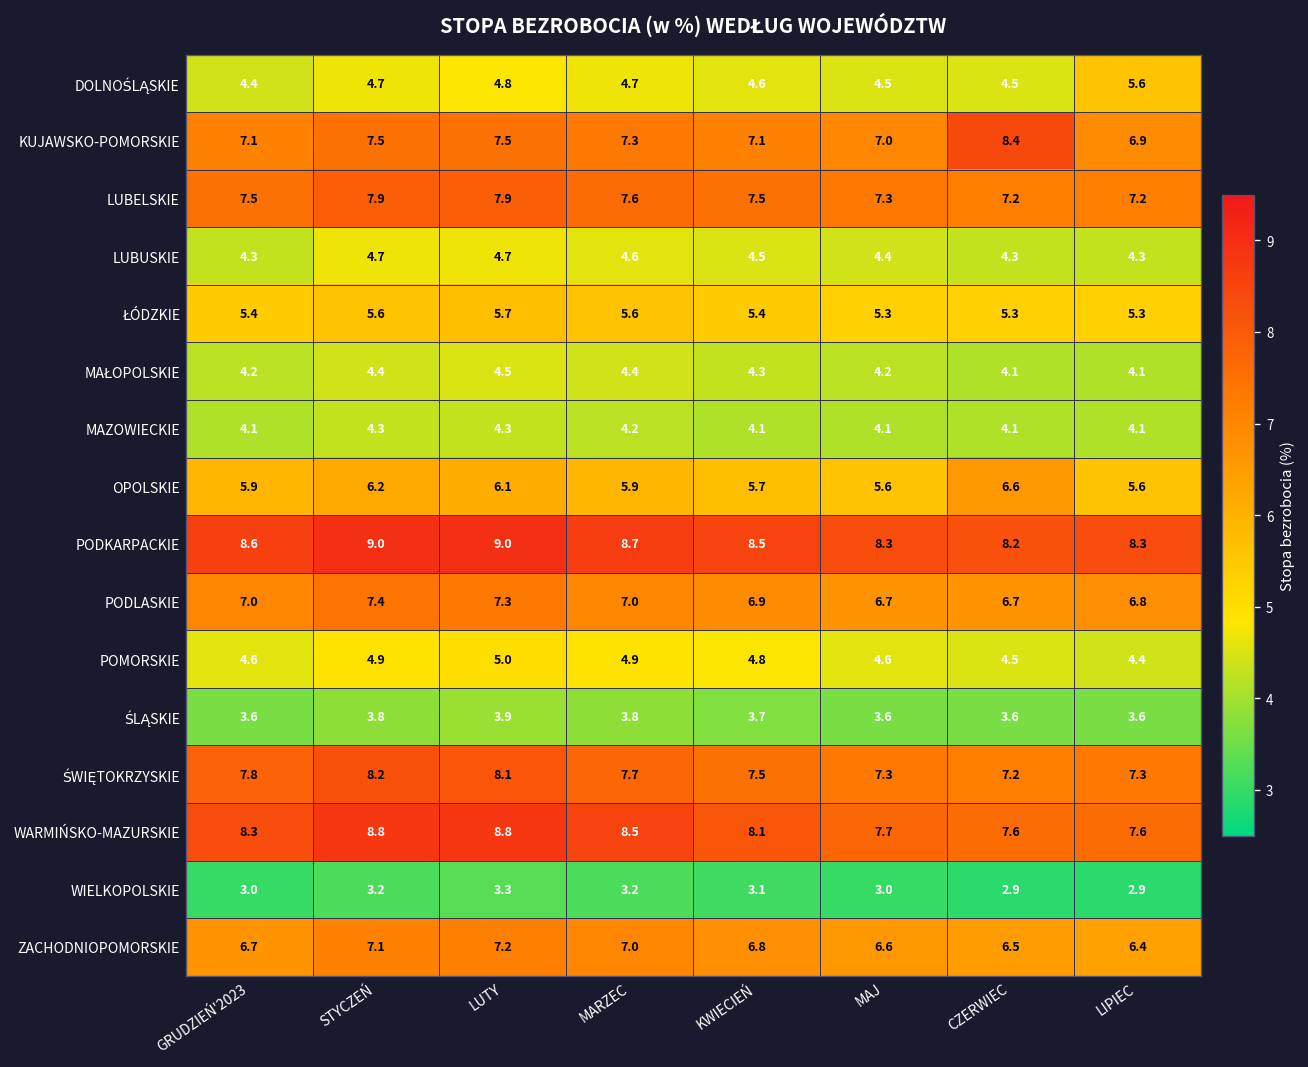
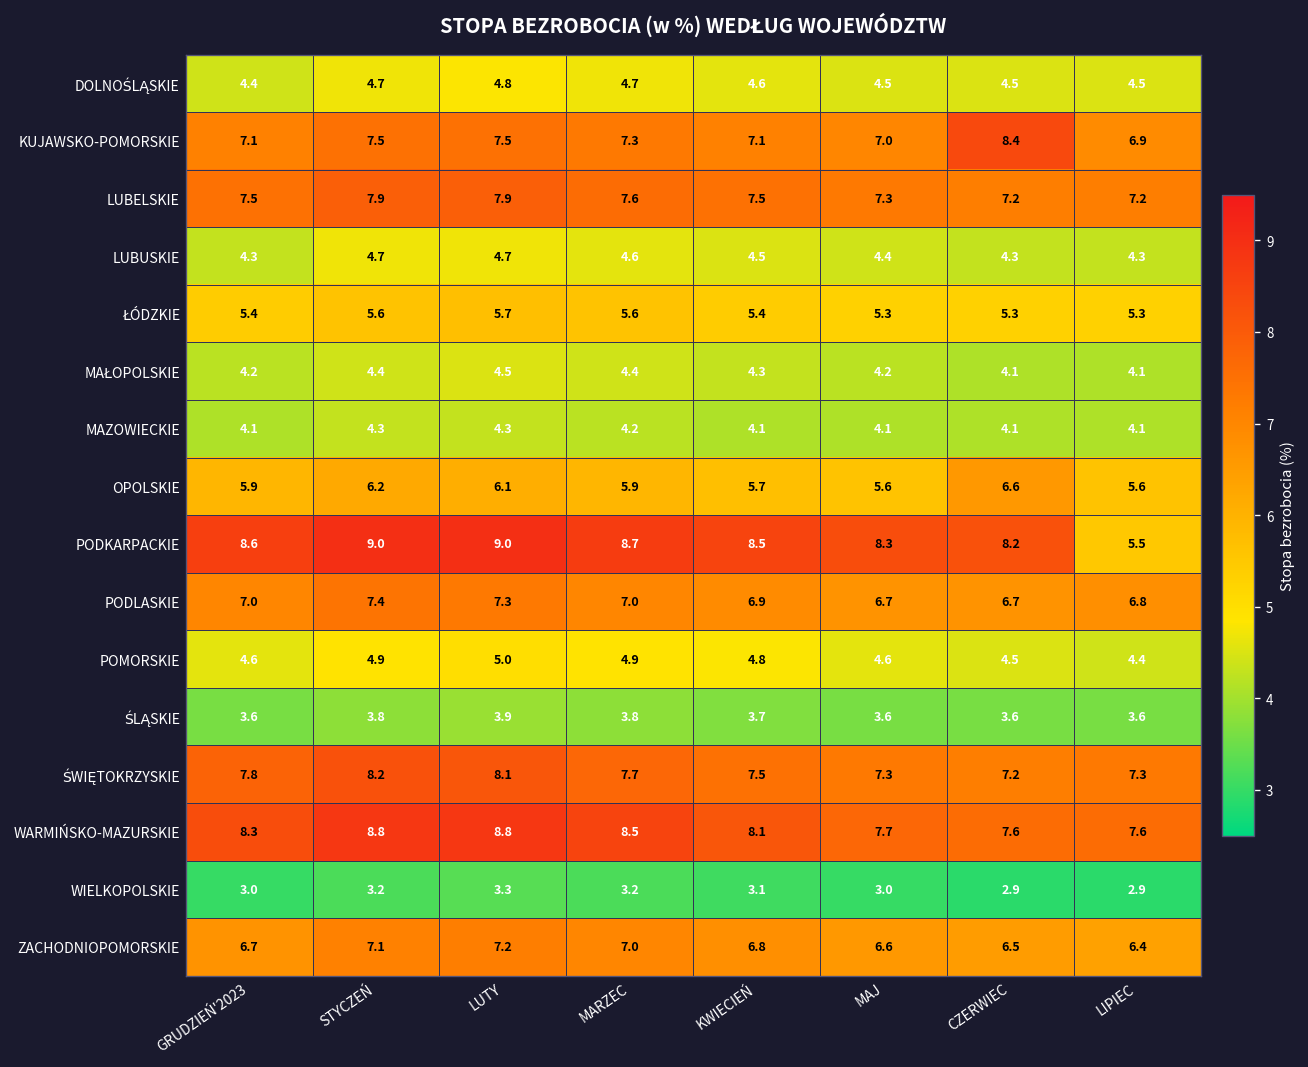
DOLNOŚLĄSKIE, LIPIEC: 5.6 -> 4.5
PODKARPACKIE, LIPIEC: 8.3 -> 5.5
